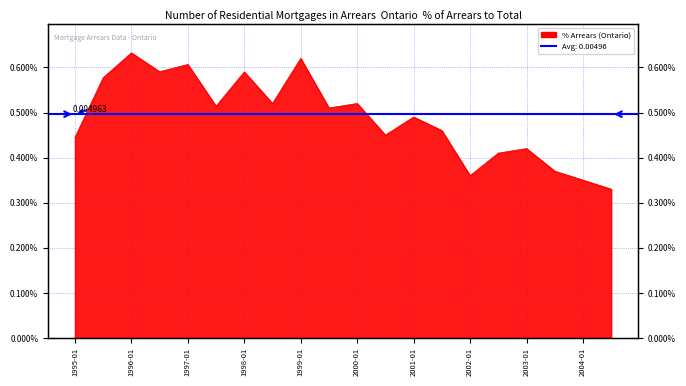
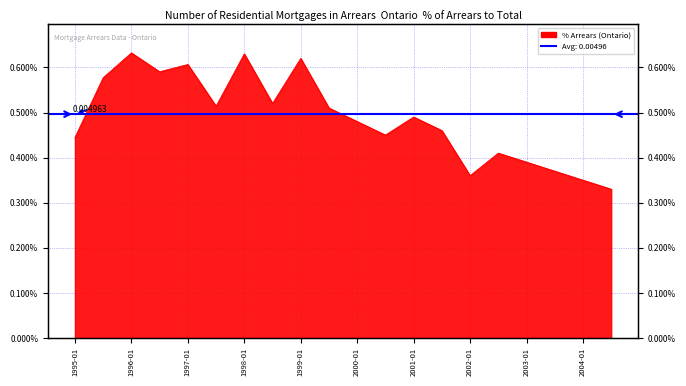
1998-01: 0.59% -> 0.63%
2000-01: 0.52% -> 0.48%
2003-01: 0.42% -> 0.39%
